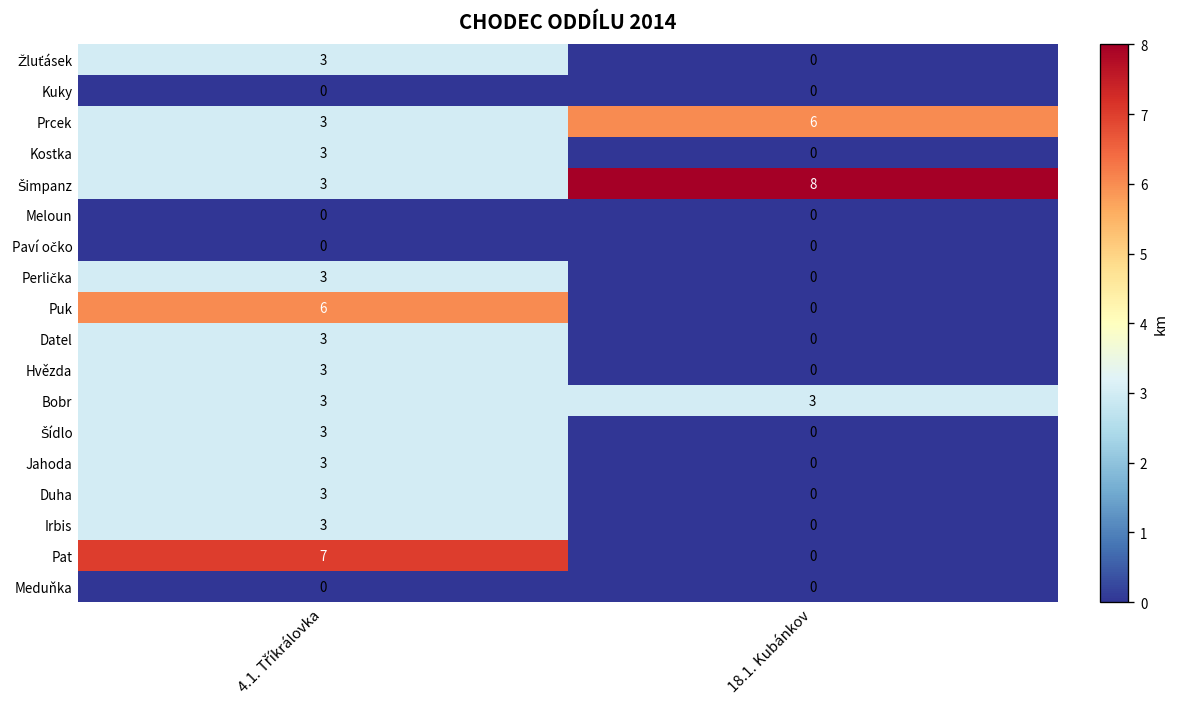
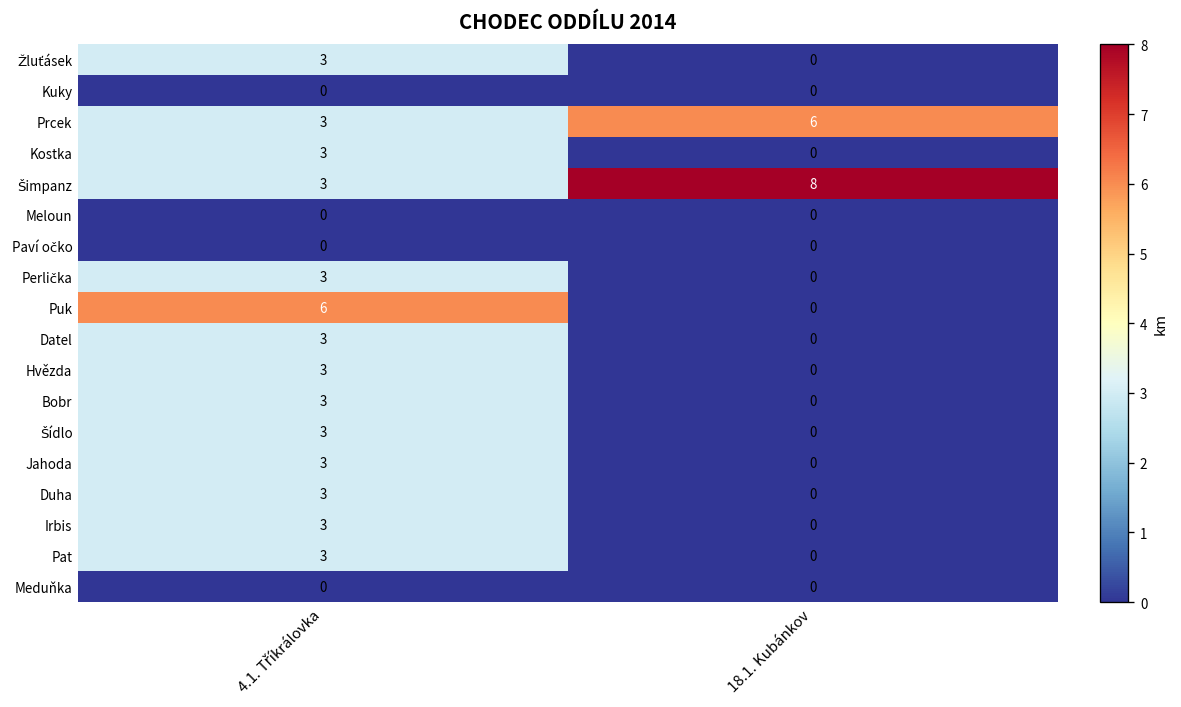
Bobr, 18.1. Kubánkov: 3 -> 0
Pat, 4.1. Tříkrálovka: 7 -> 3
